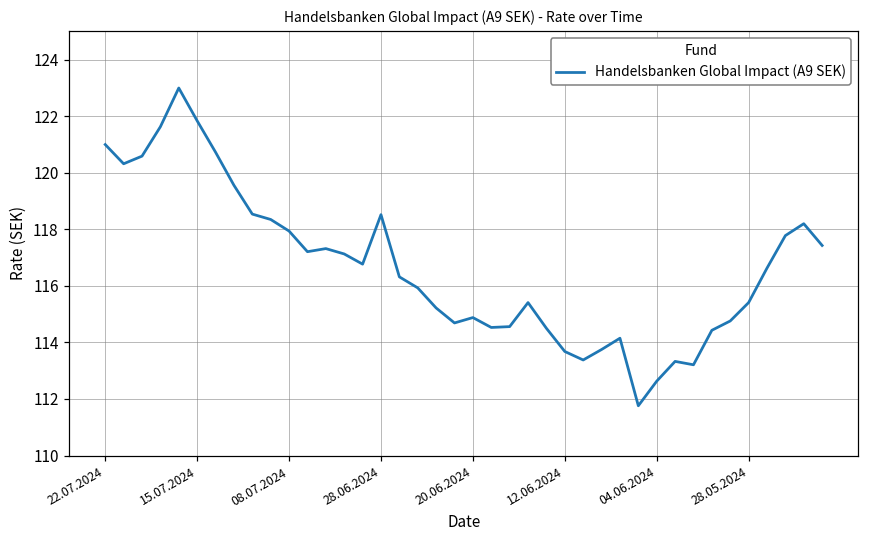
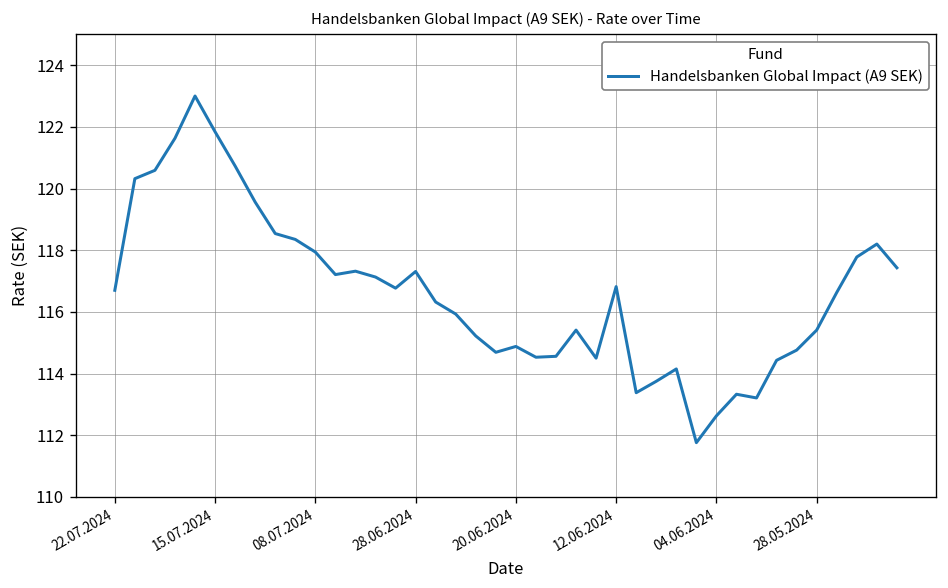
22.07.2024: 121.0 -> 116.7
28.06.2024: 118.5 -> 117.3
12.06.2024: 113.7 -> 116.8
